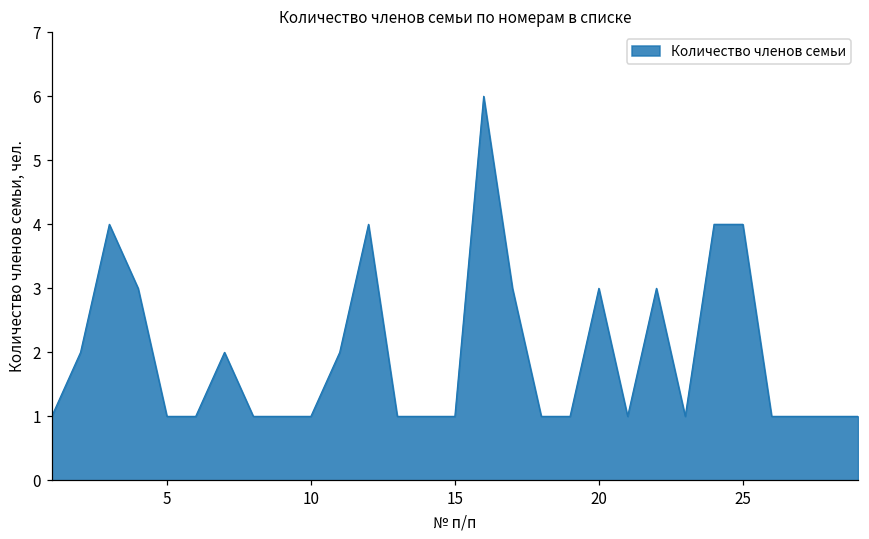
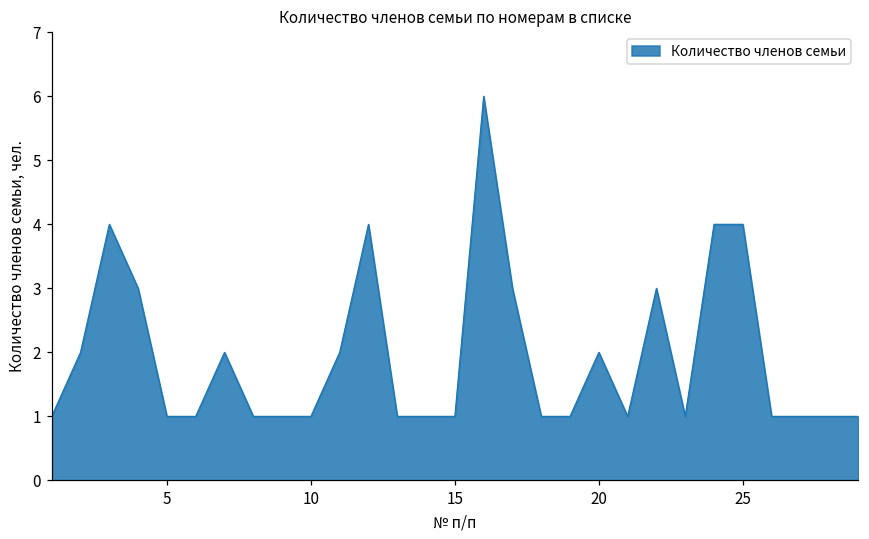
20: 3 -> 2
